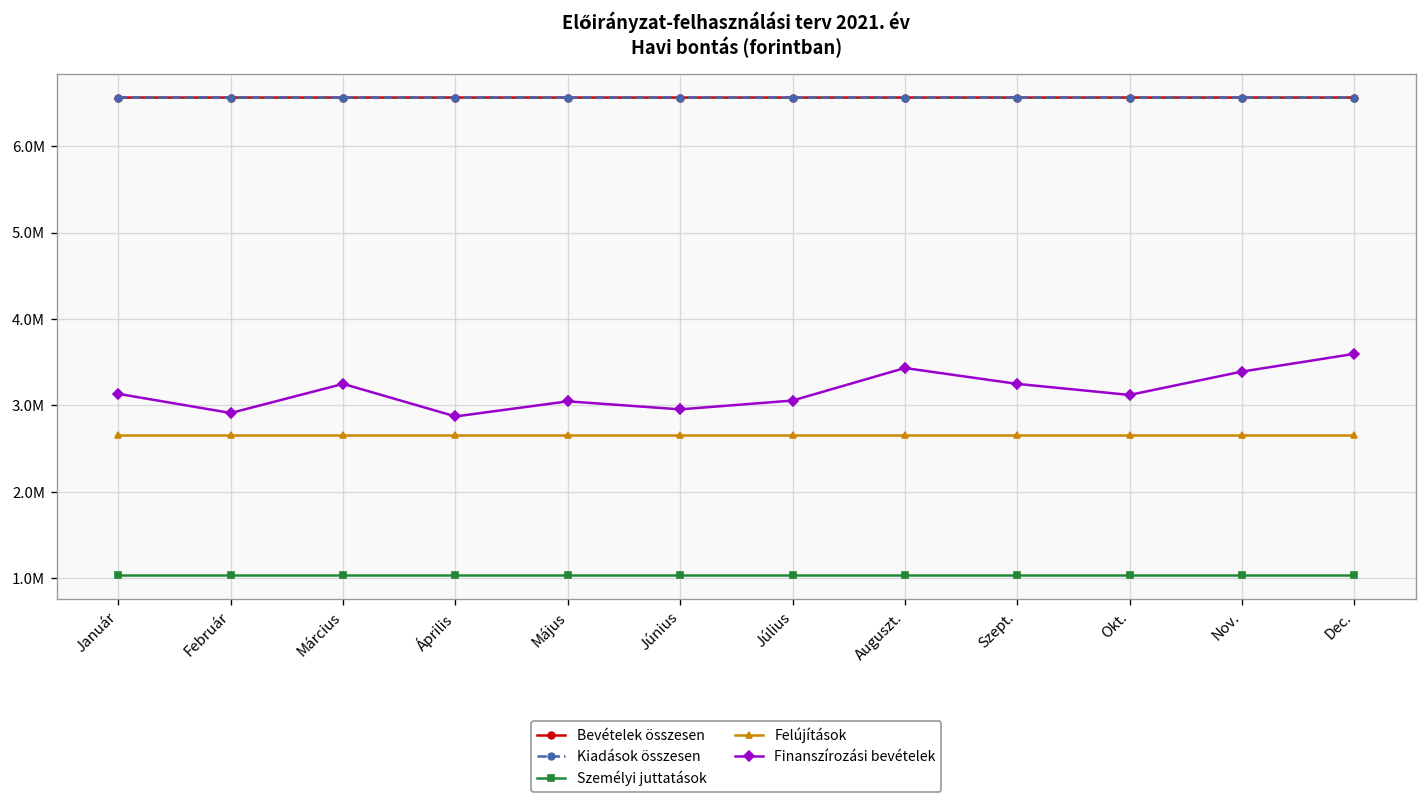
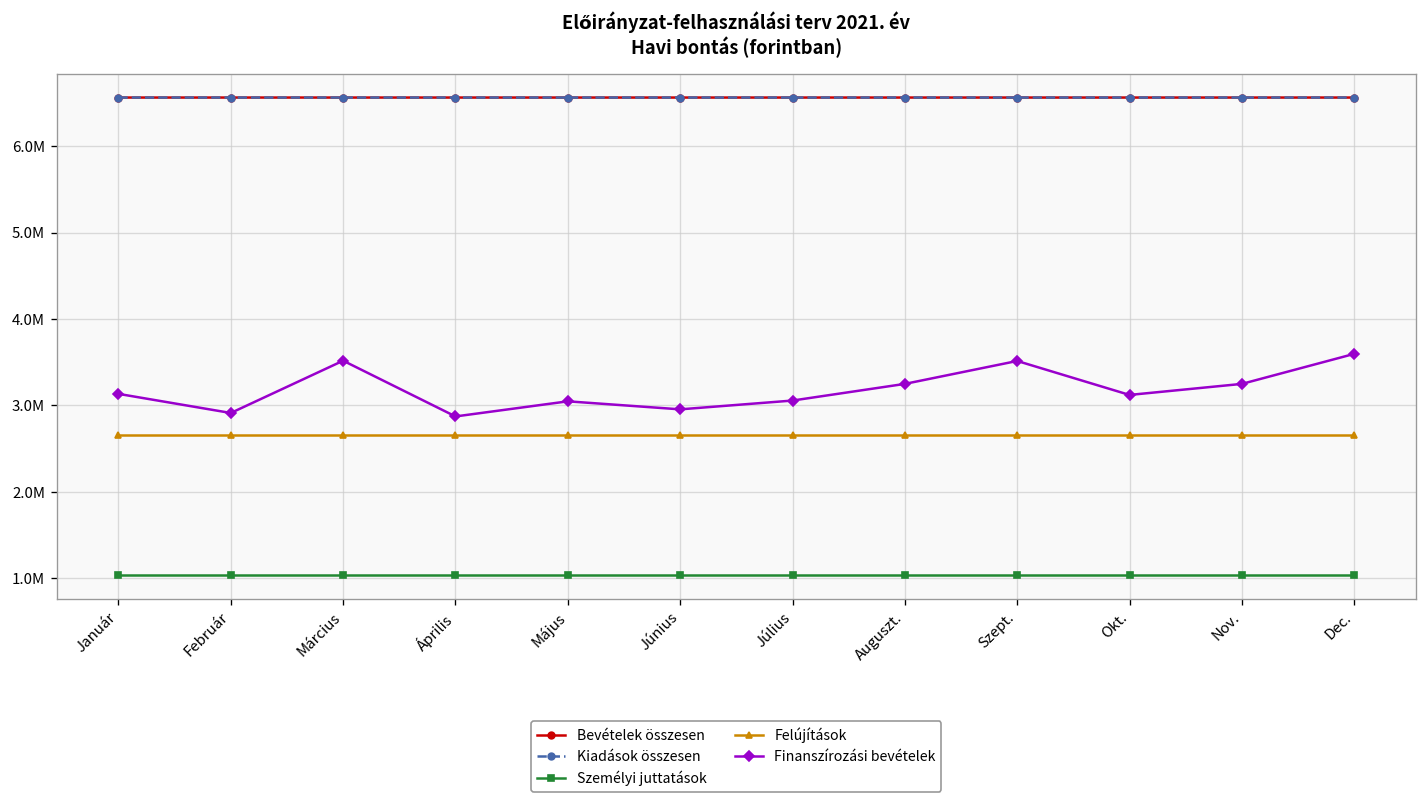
Finanszírozási bevételek, Március: 3200000 -> 3500000
Finanszírozási bevételek, Auguszt.: 3400000 -> 3200000
Finanszírozási bevételek, Szept.: 3200000 -> 3500000
Finanszírozási bevételek, Nov.: 3400000 -> 3200000
